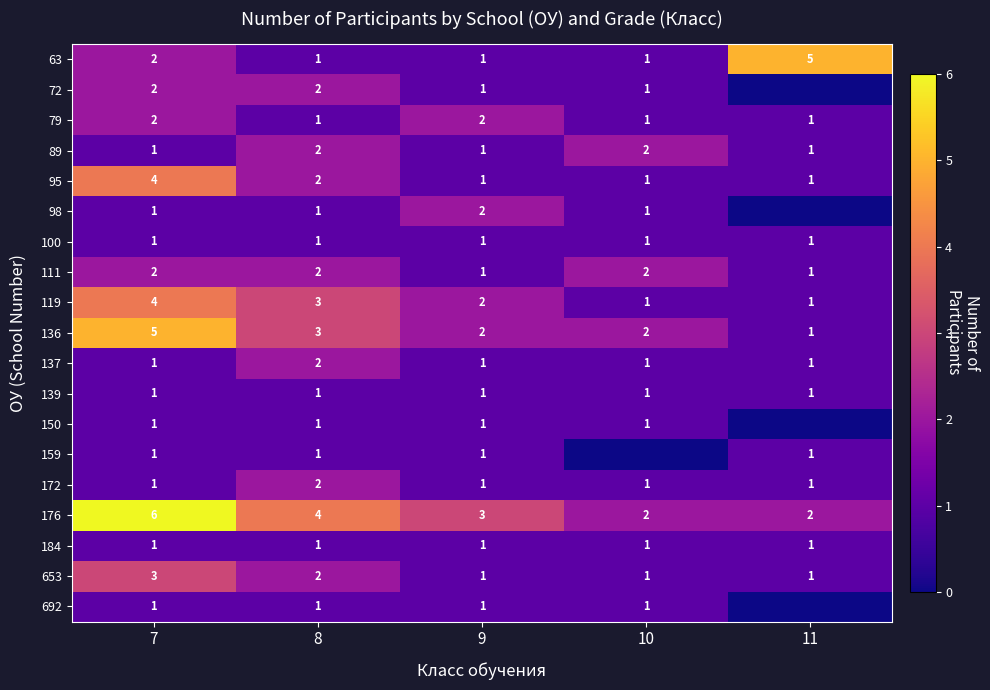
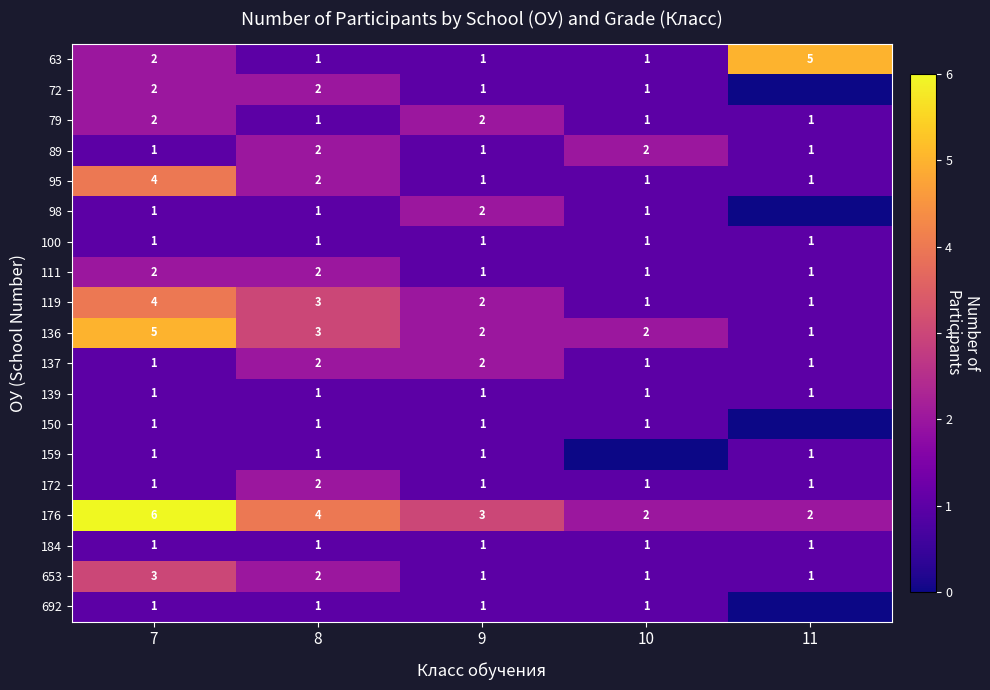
111, 10: 2 -> 1
137, 9: 1 -> 2
